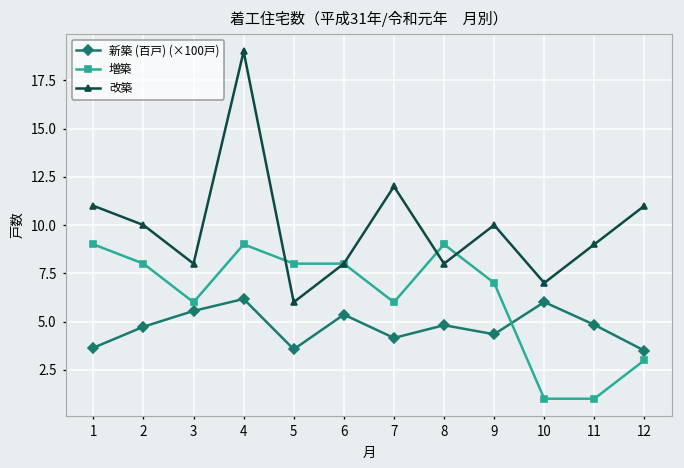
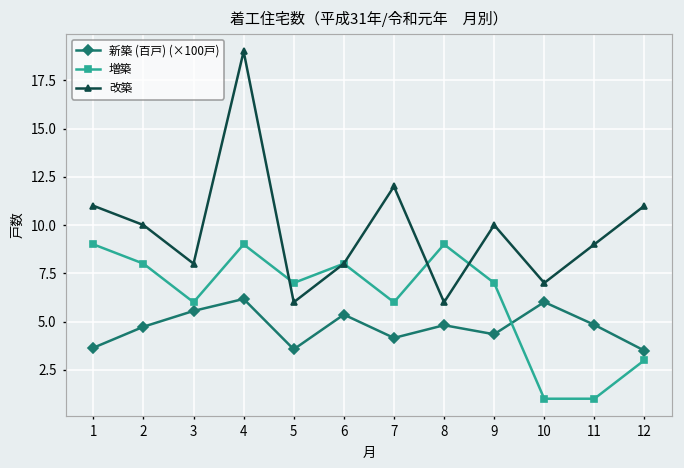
増築, 5: 8 -> 7
改築, 8: 8 -> 6
